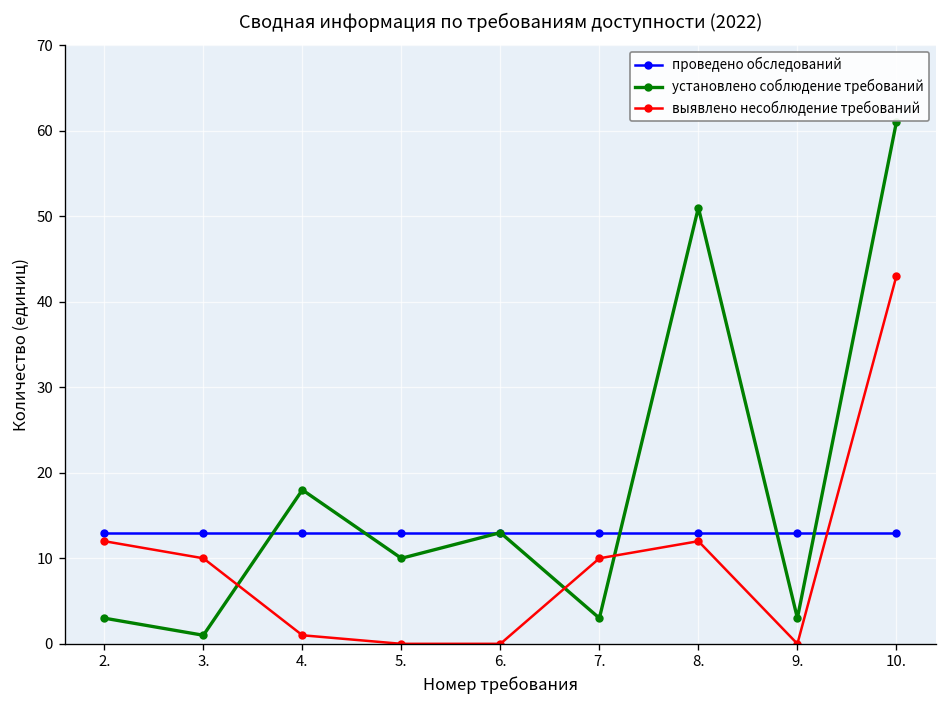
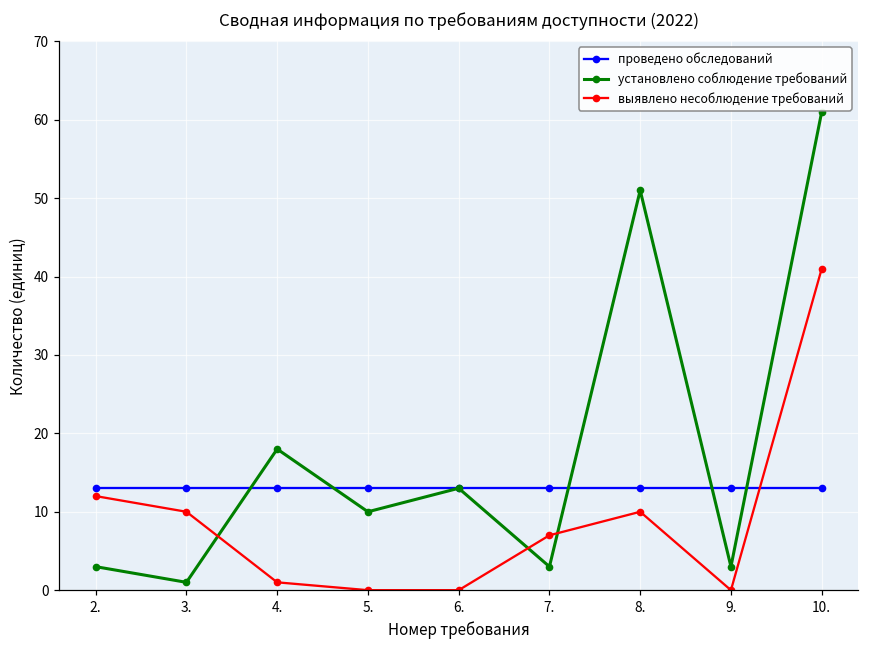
выявлено несоблюдение требований, 7.: 10 -> 7
выявлено несоблюдение требований, 8.: 12 -> 10
выявлено несоблюдение требований, 10.: 43 -> 41
